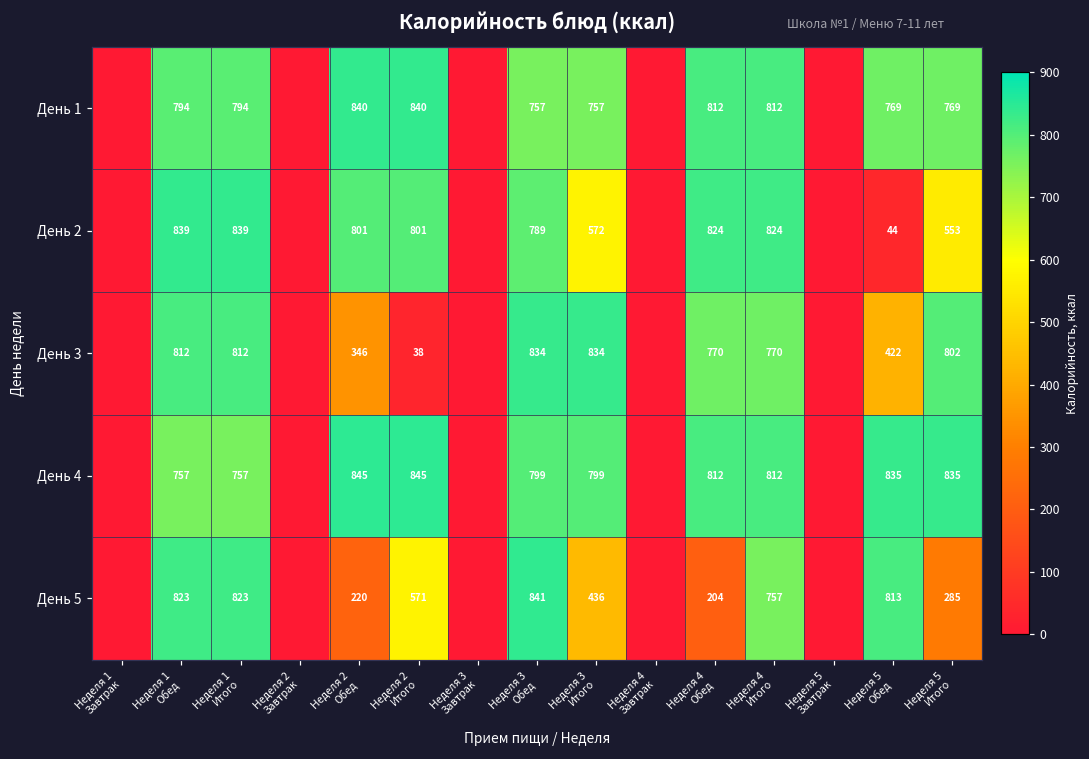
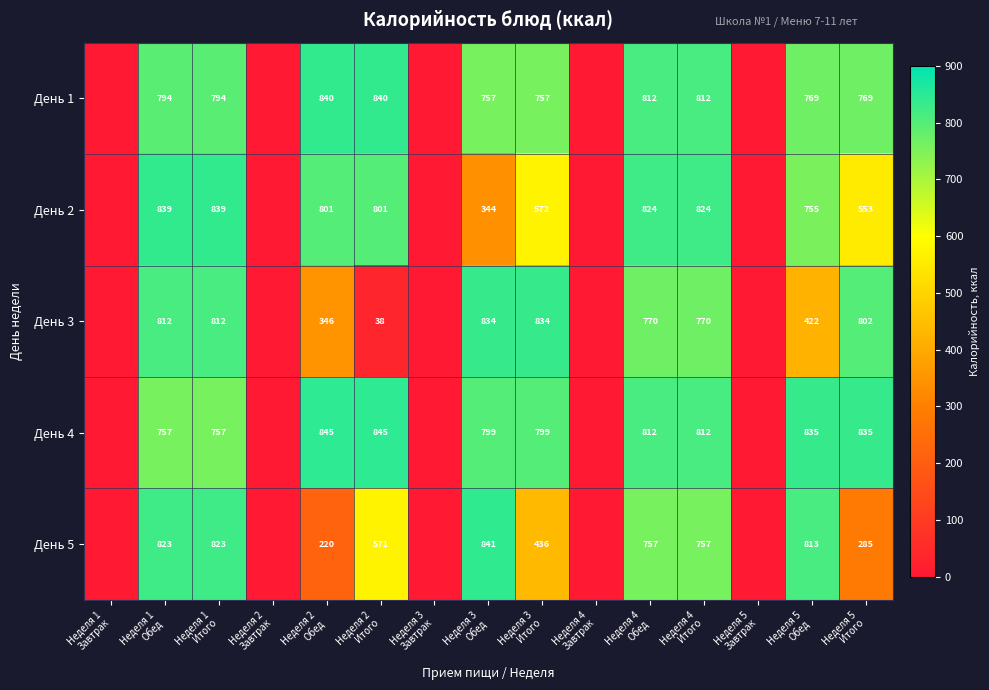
День 2, Неделя 3 Обед: 789 -> 344
День 2, Неделя 5 Обед: 44 -> 755
День 5, Неделя 4 Обед: 204 -> 757
